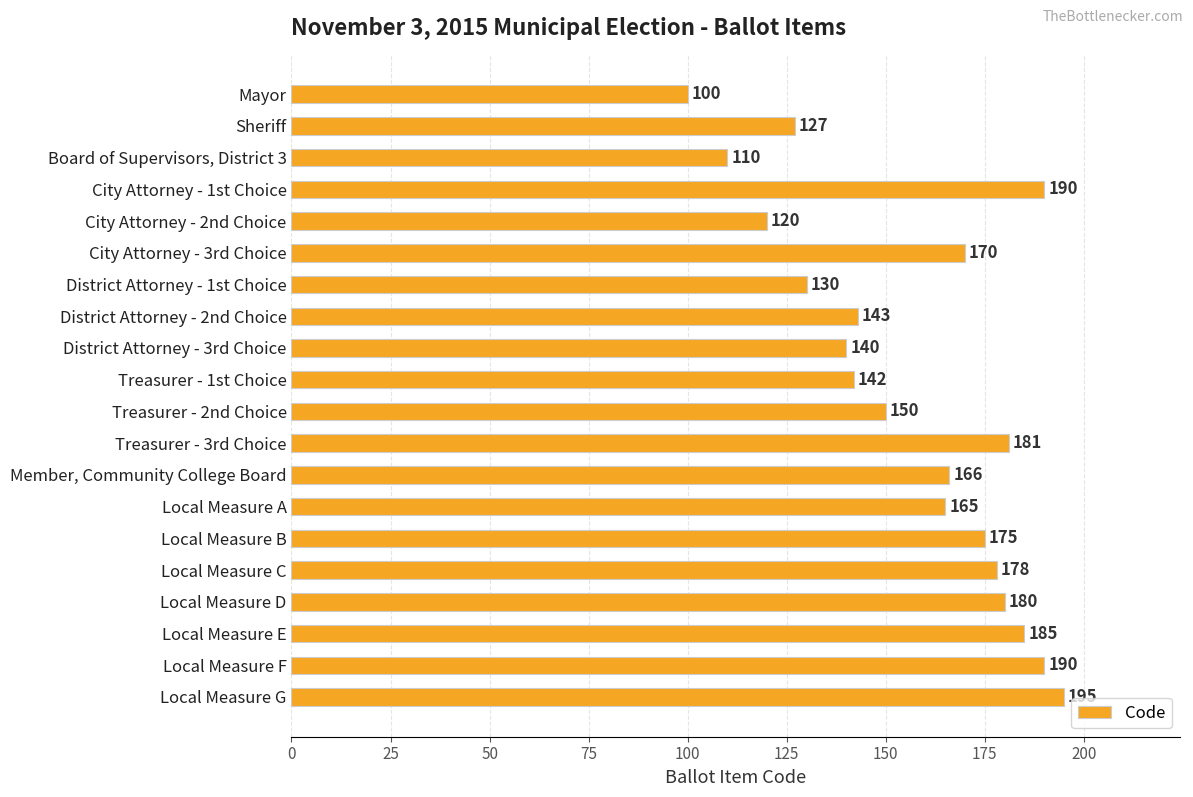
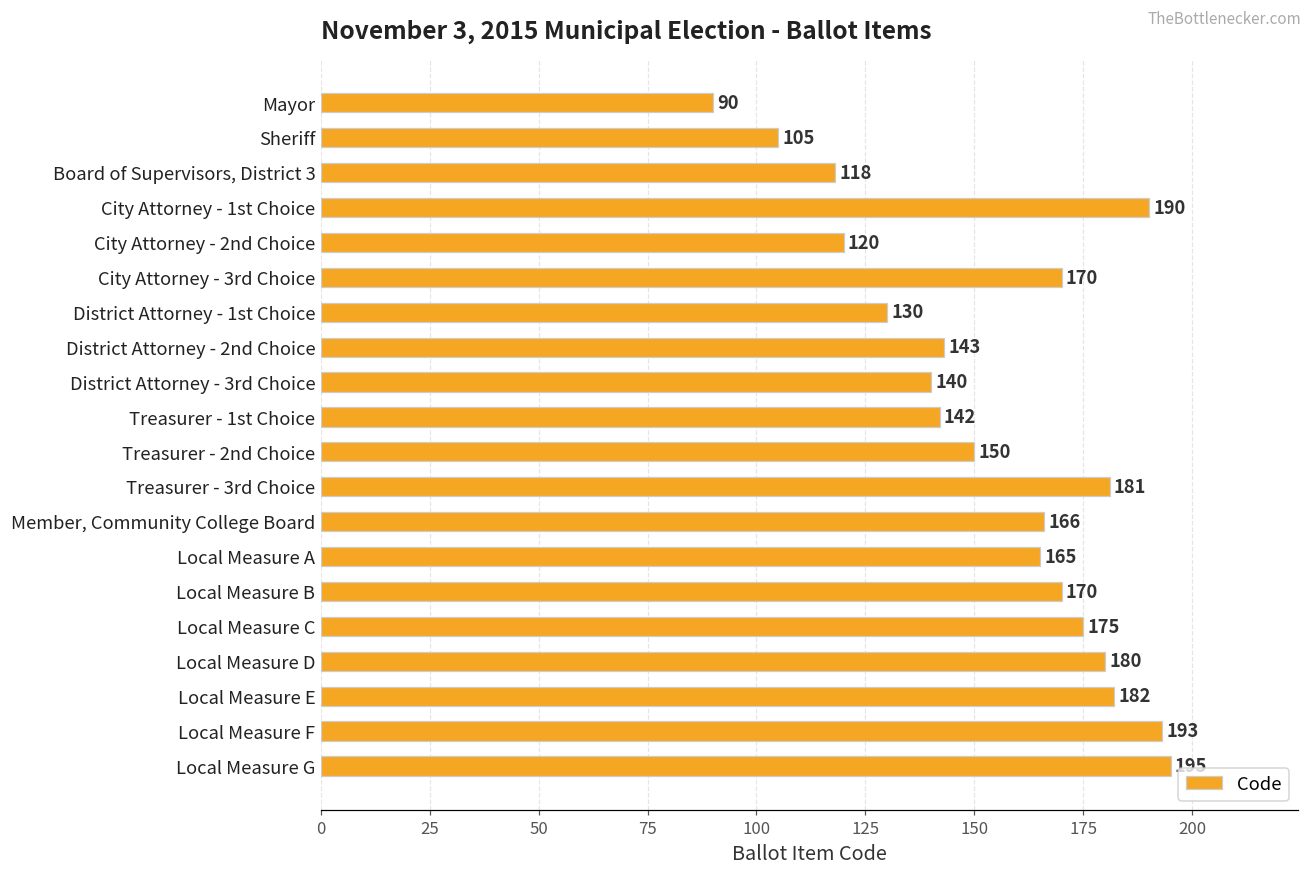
Mayor: 100 -> 90
Sheriff: 127 -> 105
Board of Supervisors, District 3: 110 -> 118
Local Measure B: 175 -> 170
Local Measure C: 178 -> 175
Local Measure E: 185 -> 182
Local Measure F: 190 -> 193
